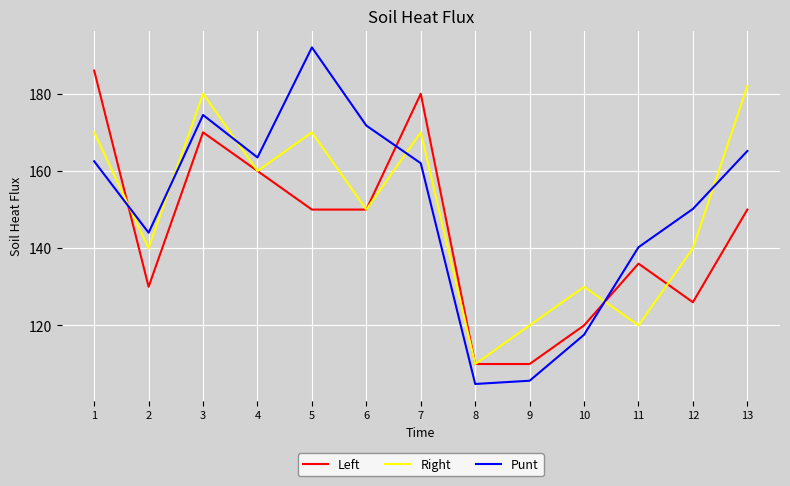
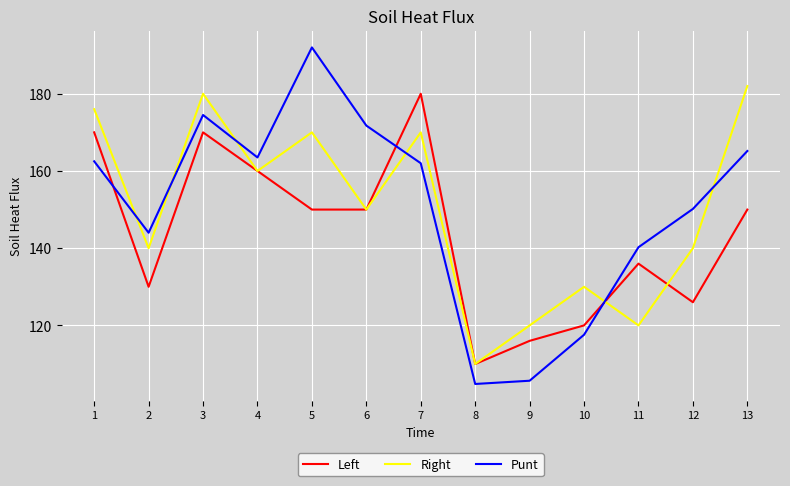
Left, 1: 186 -> 170
Right, 1: 170 -> 176
Left, 9: 110 -> 116
